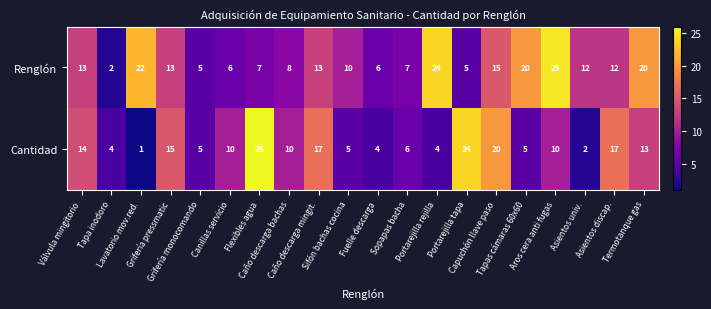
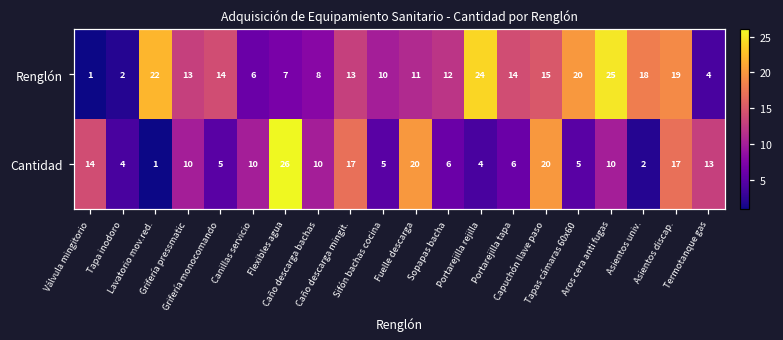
Renglón, Válvula mingitorio: 13 -> 1
Renglón, Grifería monocomando: 5 -> 14
Renglón, Fuelle descarga: 6 -> 11
Renglón, Sopapas bacha: 7 -> 12
Renglón, Portarejilla tapa: 5 -> 14
Renglón, Asientos univ.: 12 -> 18
Renglón, Asientos discap.: 12 -> 19
Renglón, Termotanque gas: 20 -> 4
Cantidad, Grifería pressmatic: 15 -> 10
Cantidad, Fuelle descarga: 4 -> 20
Cantidad, Portarejilla tapa: 24 -> 6
